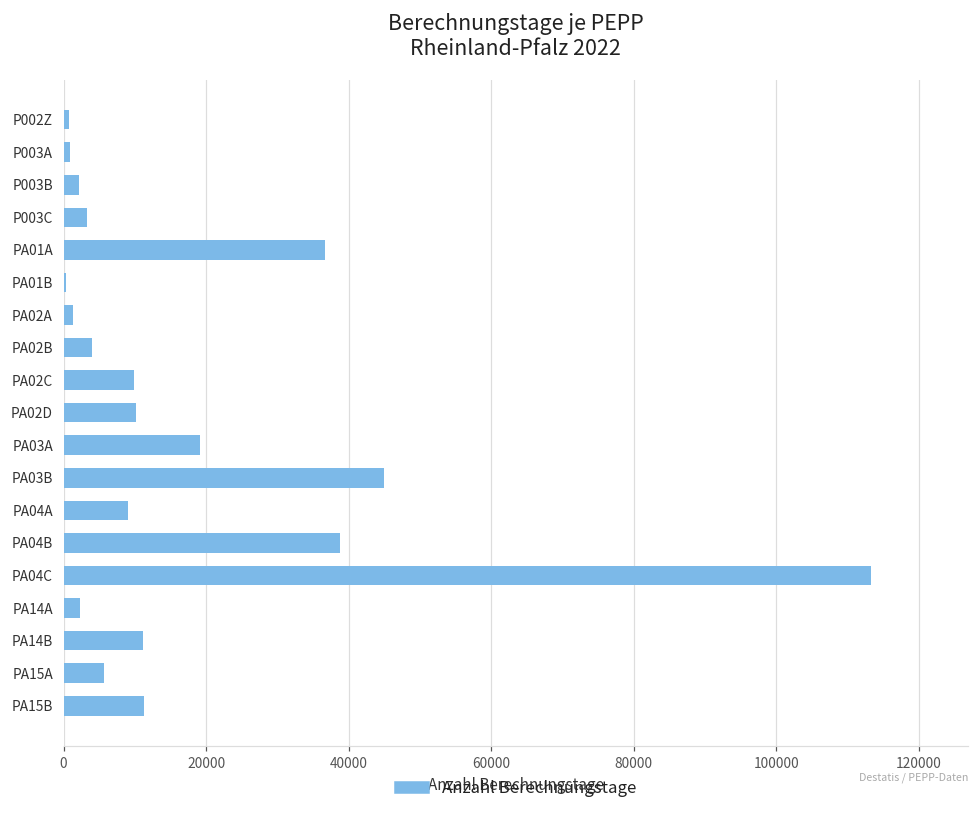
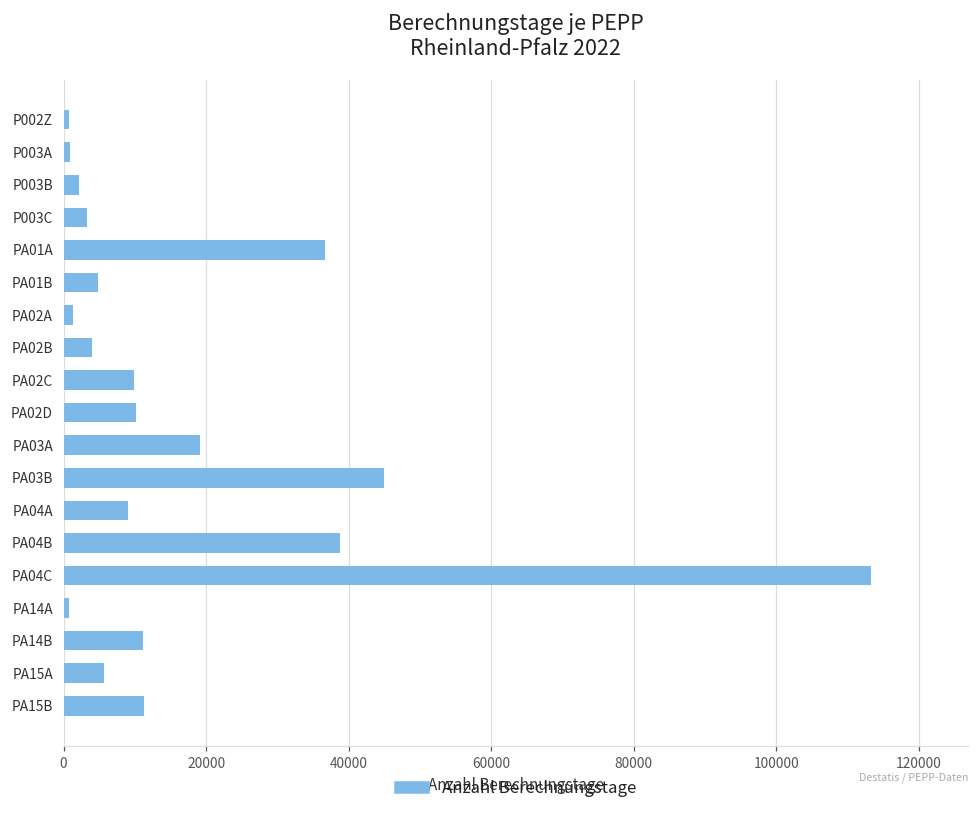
PA01B: 0 -> 5000
PA14A: 2000 -> 1000
